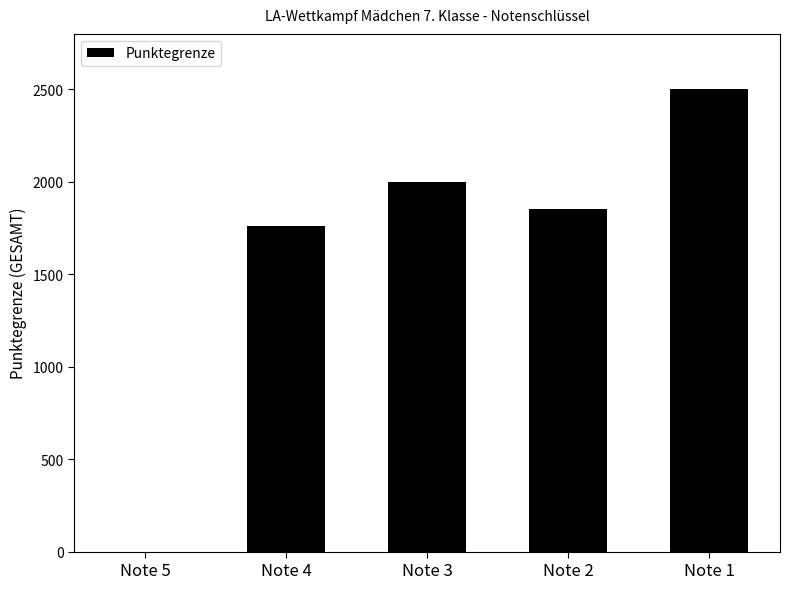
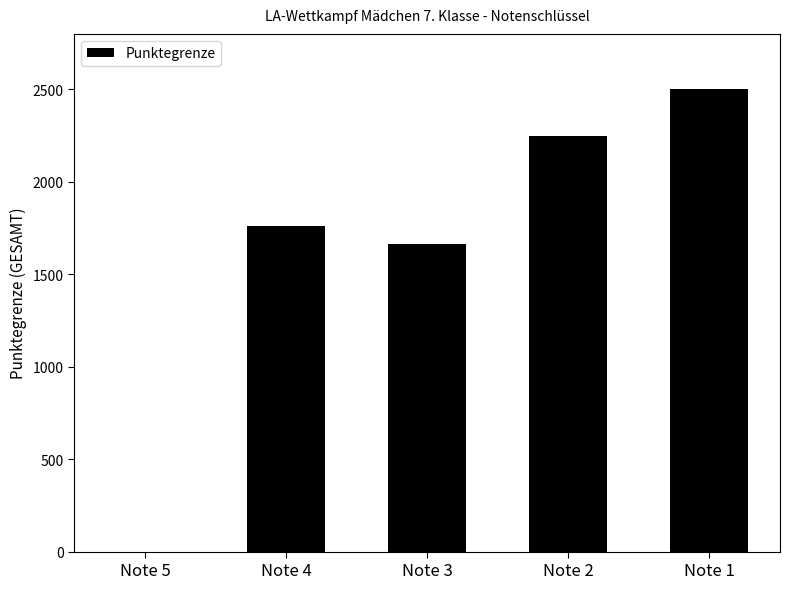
Note 3: 2000 -> 1670
Note 2: 1860 -> 2250
